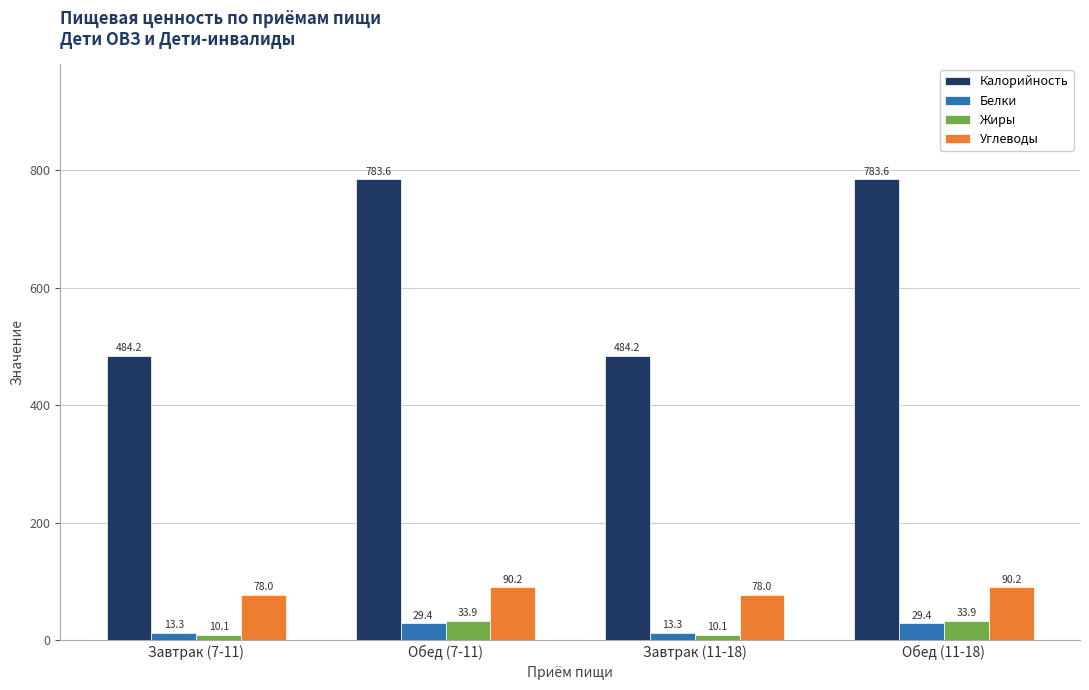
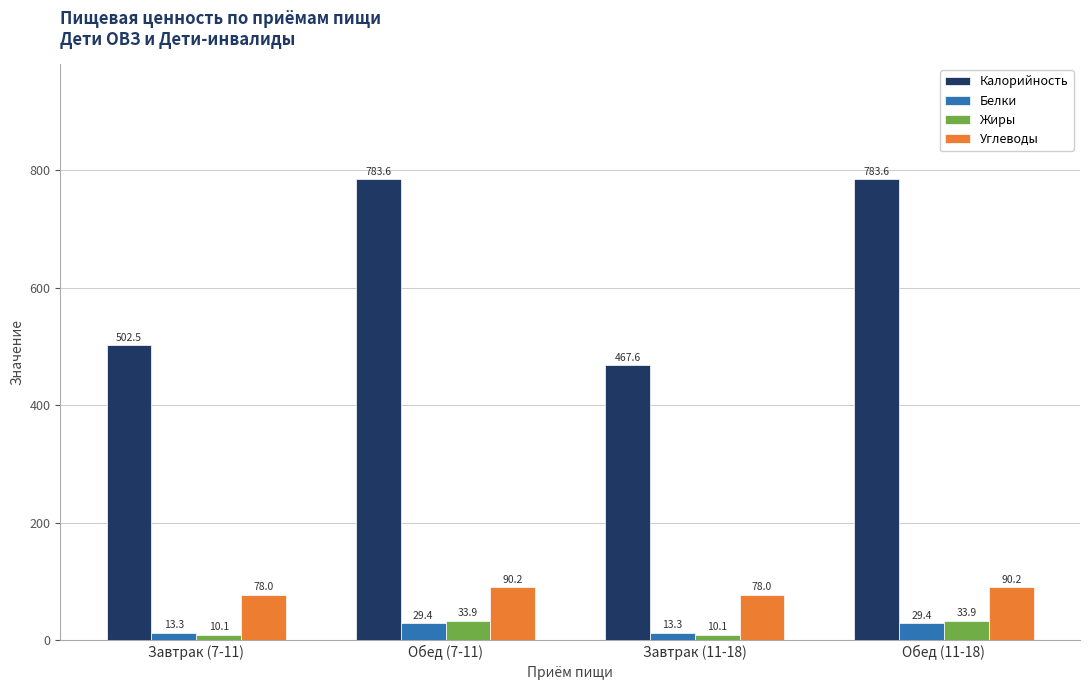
Калорийность, Завтрак (7-11): 484.2 -> 502.5
Калорийность, Завтрак (11-18): 484.2 -> 467.6
